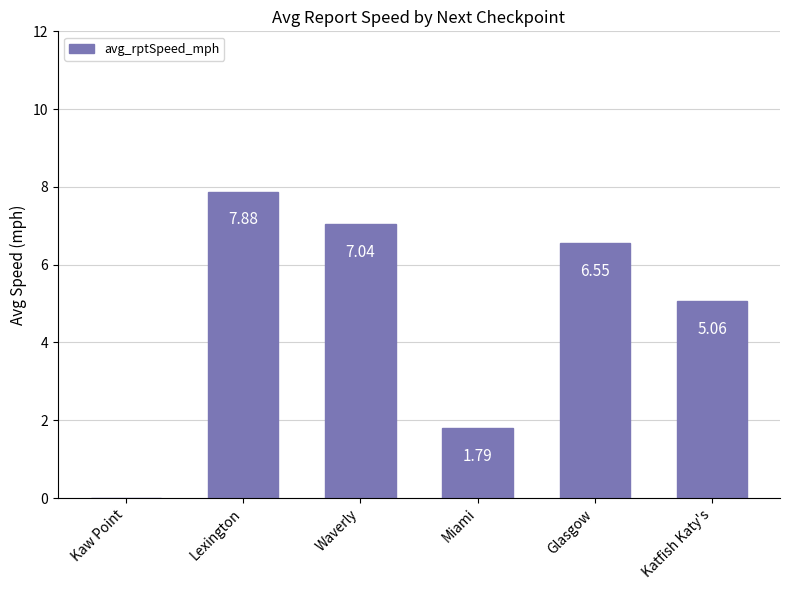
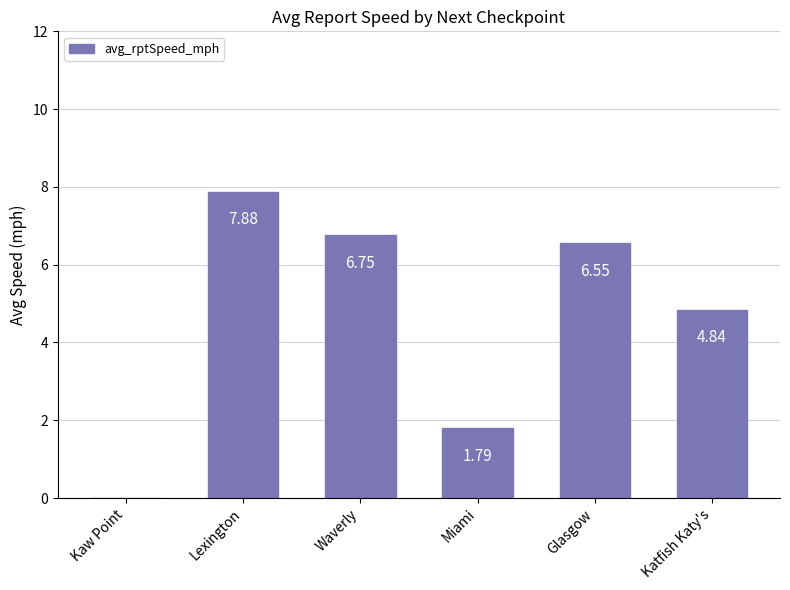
Waverly: 7.04 -> 6.75
Katfish Katy's: 5.06 -> 4.84
